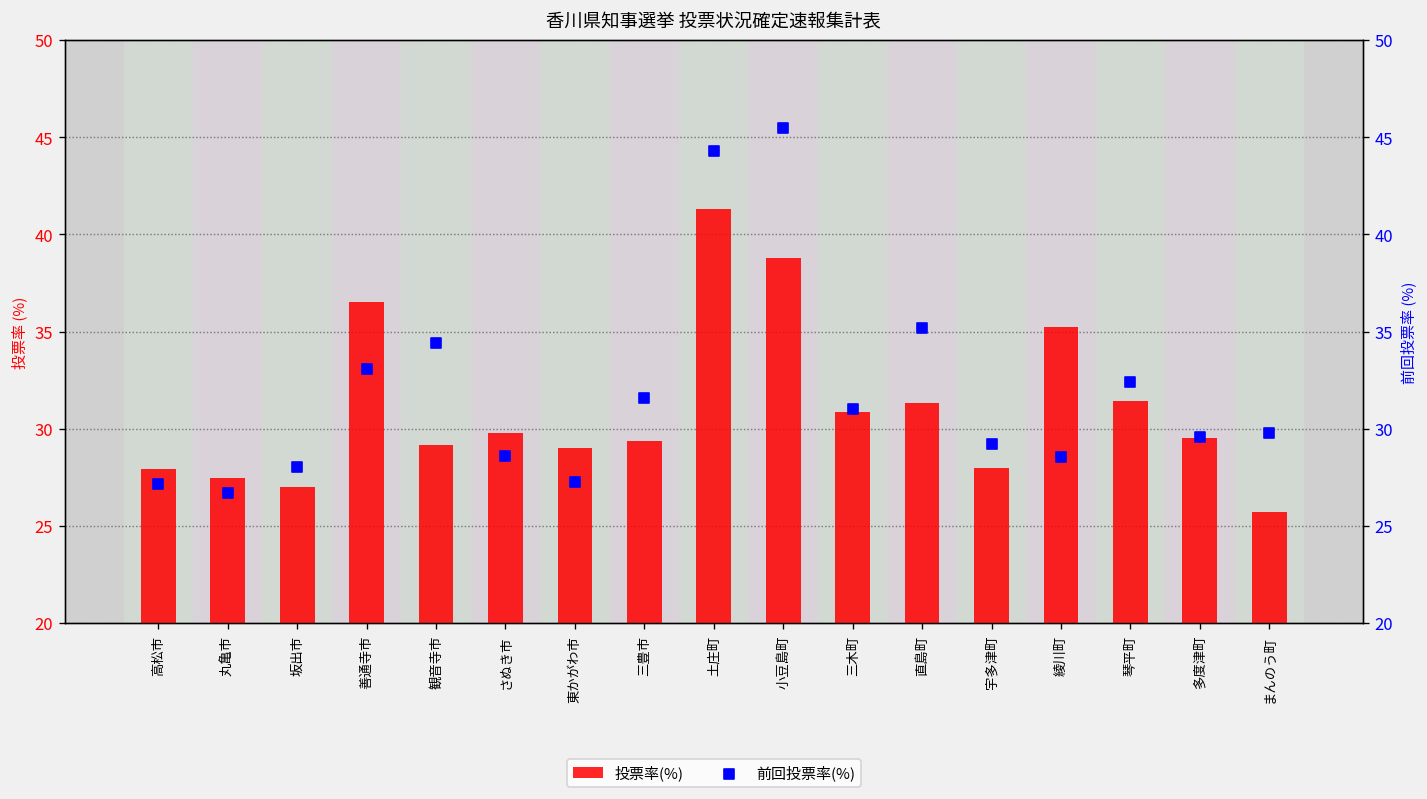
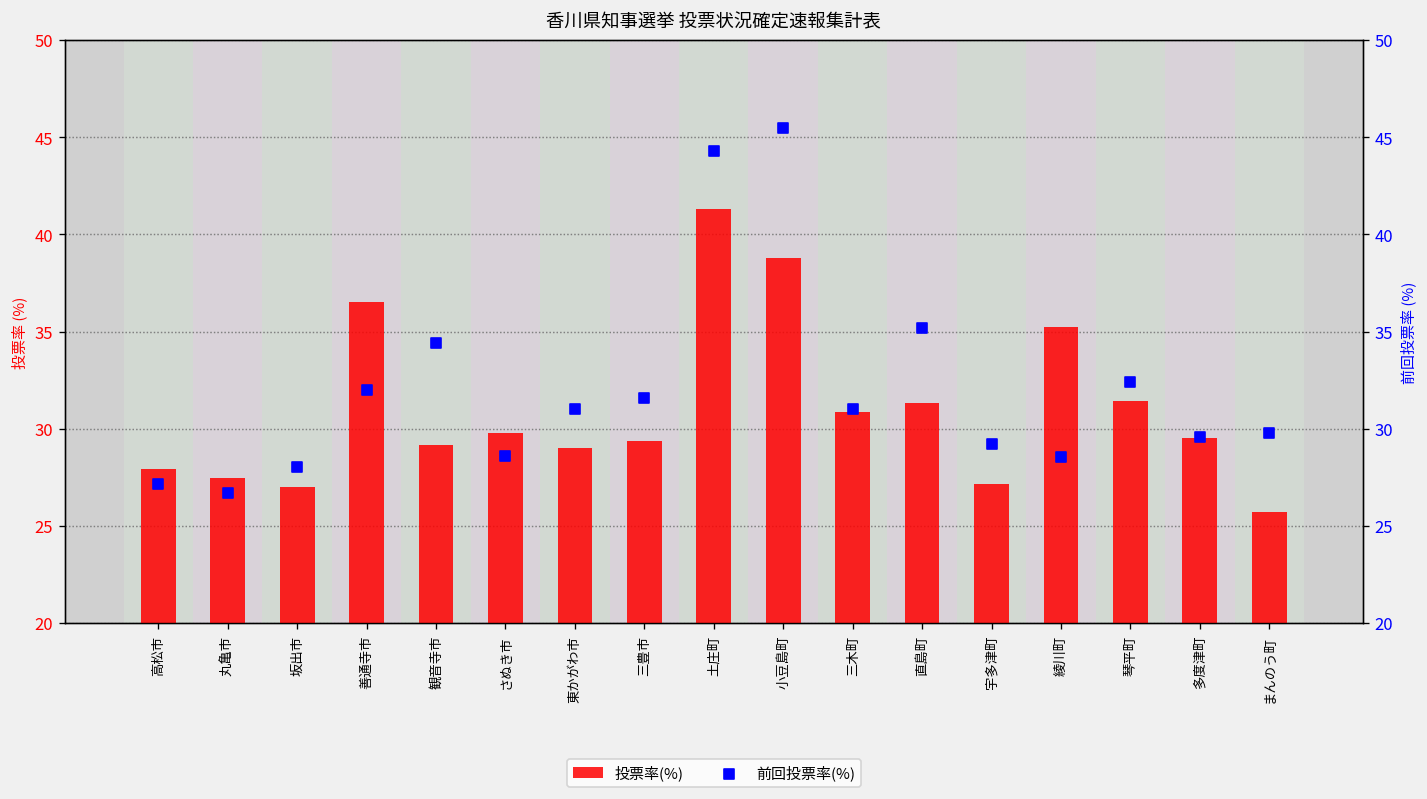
投票率(%), 宇多津町: 28.0 -> 27.2
前回投票率(%), 善通寺市: 33.1 -> 32.0
前回投票率(%), 東かがわ市: 27.3 -> 31.0
